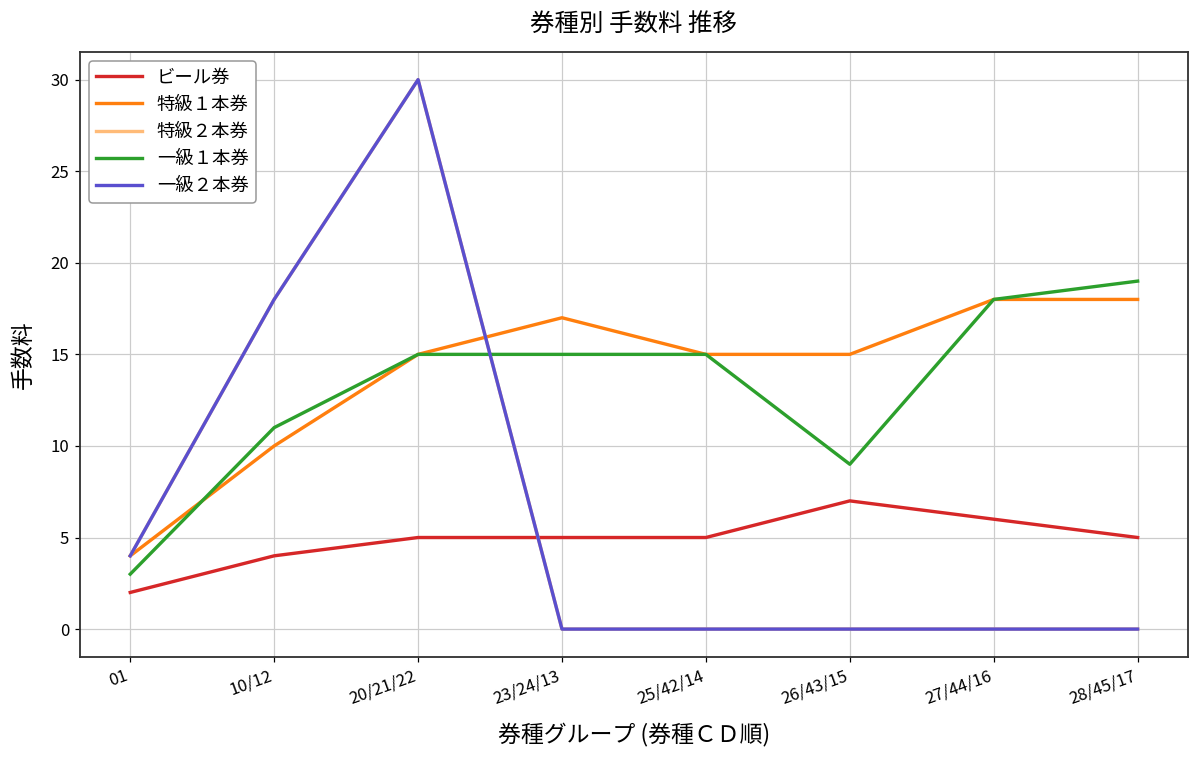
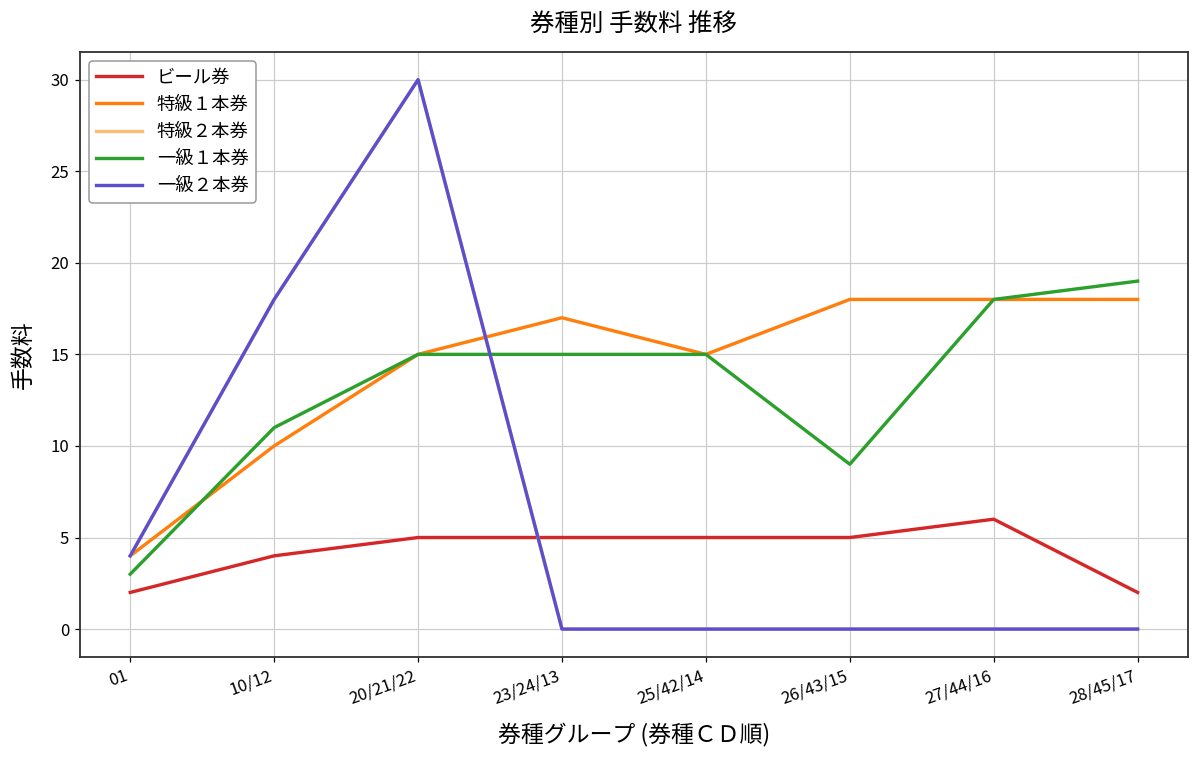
ビール券, 26/43/15: 7 -> 5
特級１本券, 26/43/15: 15 -> 18
ビール券, 28/45/17: 5 -> 2
